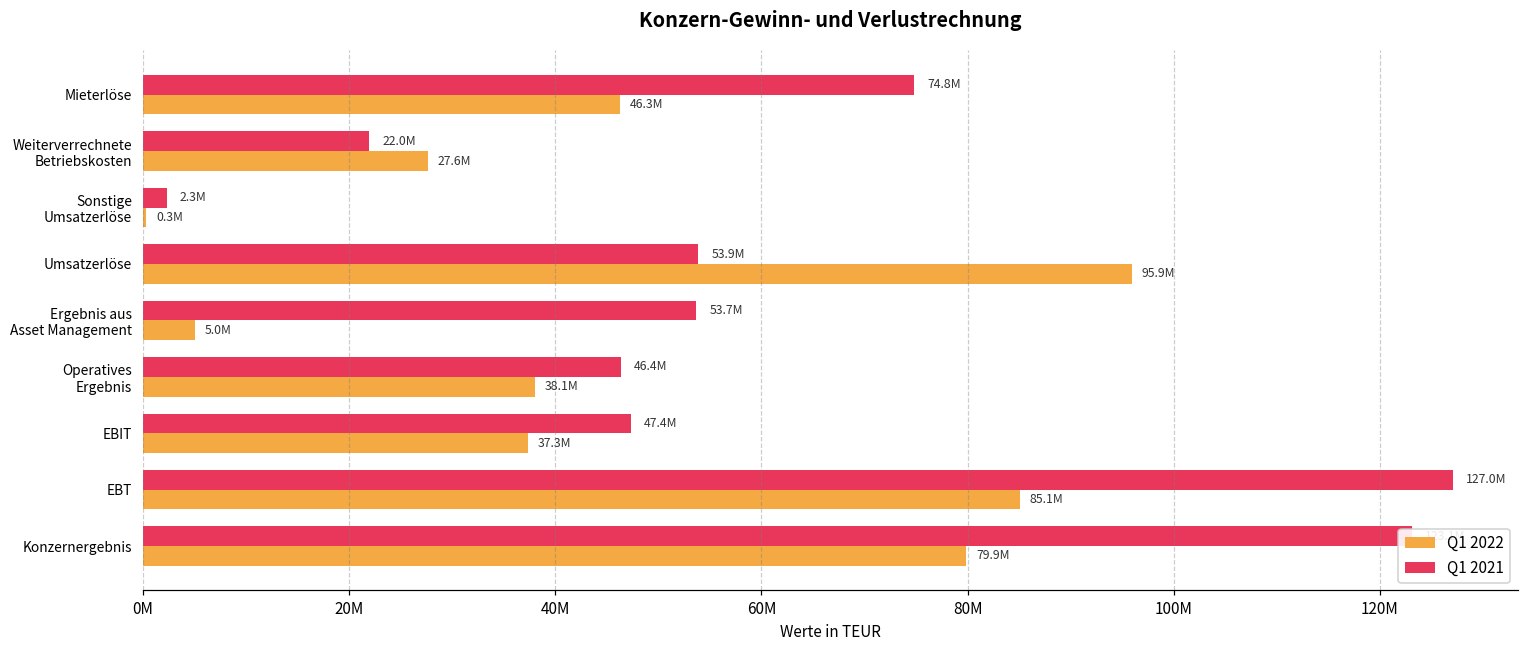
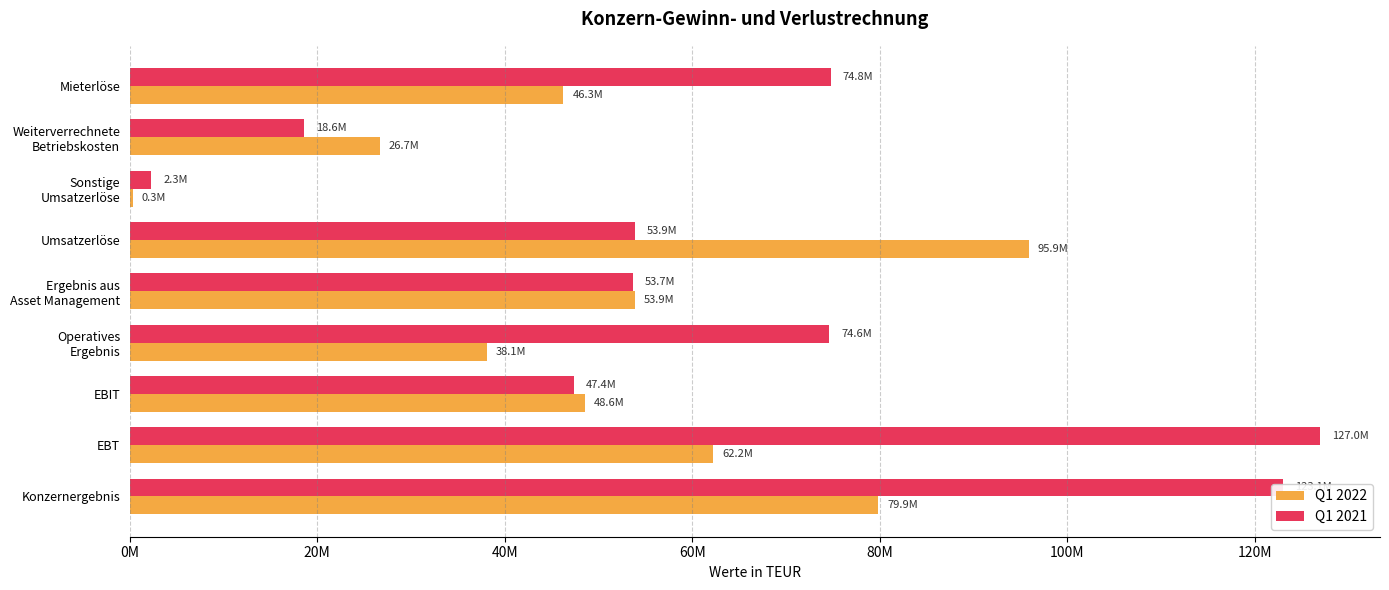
Q1 2021, Weiterverrechnete Betriebskosten: 22.0M -> 18.6M
Q1 2022, Weiterverrechnete Betriebskosten: 27.6M -> 26.7M
Q1 2022, Ergebnis aus Asset Management: 5.0M -> 53.9M
Q1 2021, Operatives Ergebnis: 46.4M -> 74.6M
Q1 2022, EBIT: 37.3M -> 48.6M
Q1 2022, EBT: 85.1M -> 62.2M
